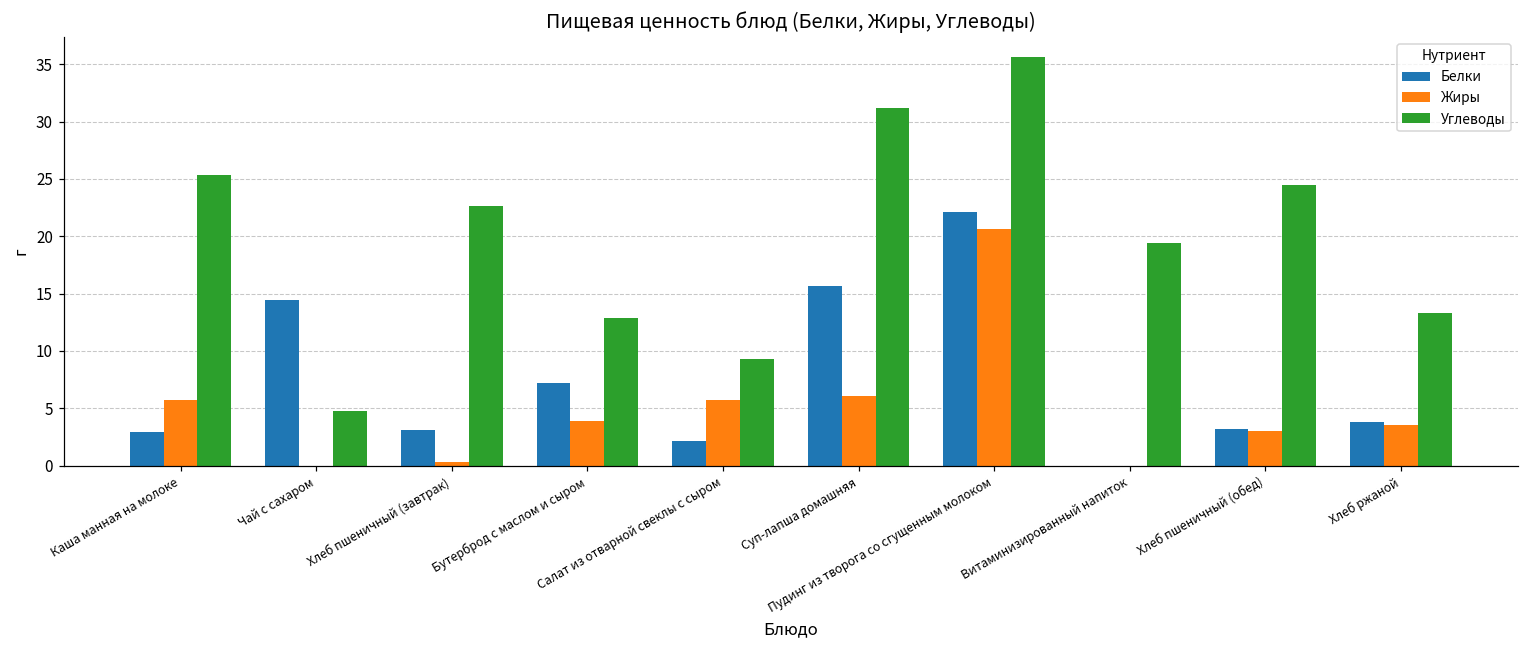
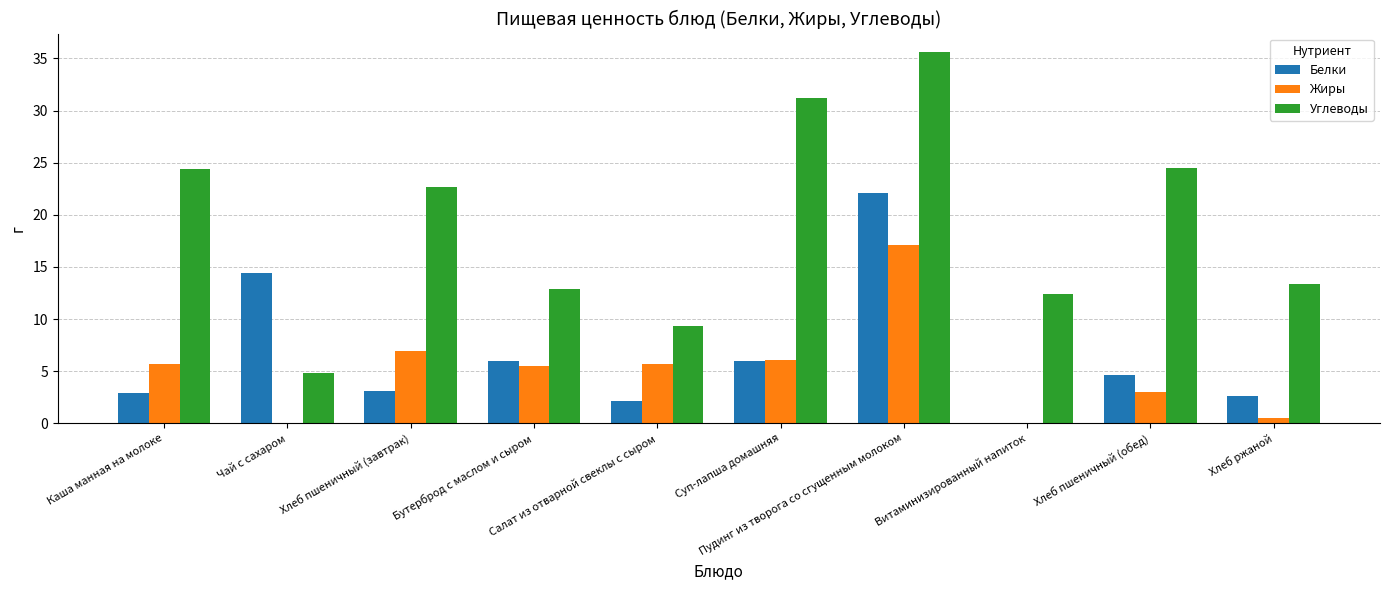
Углеводы, Каша манная на молоке: 25.3 -> 24.4
Жиры, Хлеб пшеничный (завтрак): 0.3 -> 6.9
Белки, Бутерброд с маслом и сыром: 7.2 -> 6.0
Жиры, Бутерброд с маслом и сыром: 3.9 -> 5.5
Белки, Суп-лапша домашняя: 15.7 -> 6.0
Жиры, Пудинг из творога со сгущенным молоком: 20.6 -> 17.1
Углеводы, Витаминизированный напиток: 19.4 -> 12.4
Белки, Хлеб пшеничный (обед): 3.2 -> 4.6
Белки, Хлеб ржаной: 3.8 -> 2.7
Жиры, Хлеб ржаной: 3.5 -> 0.5
